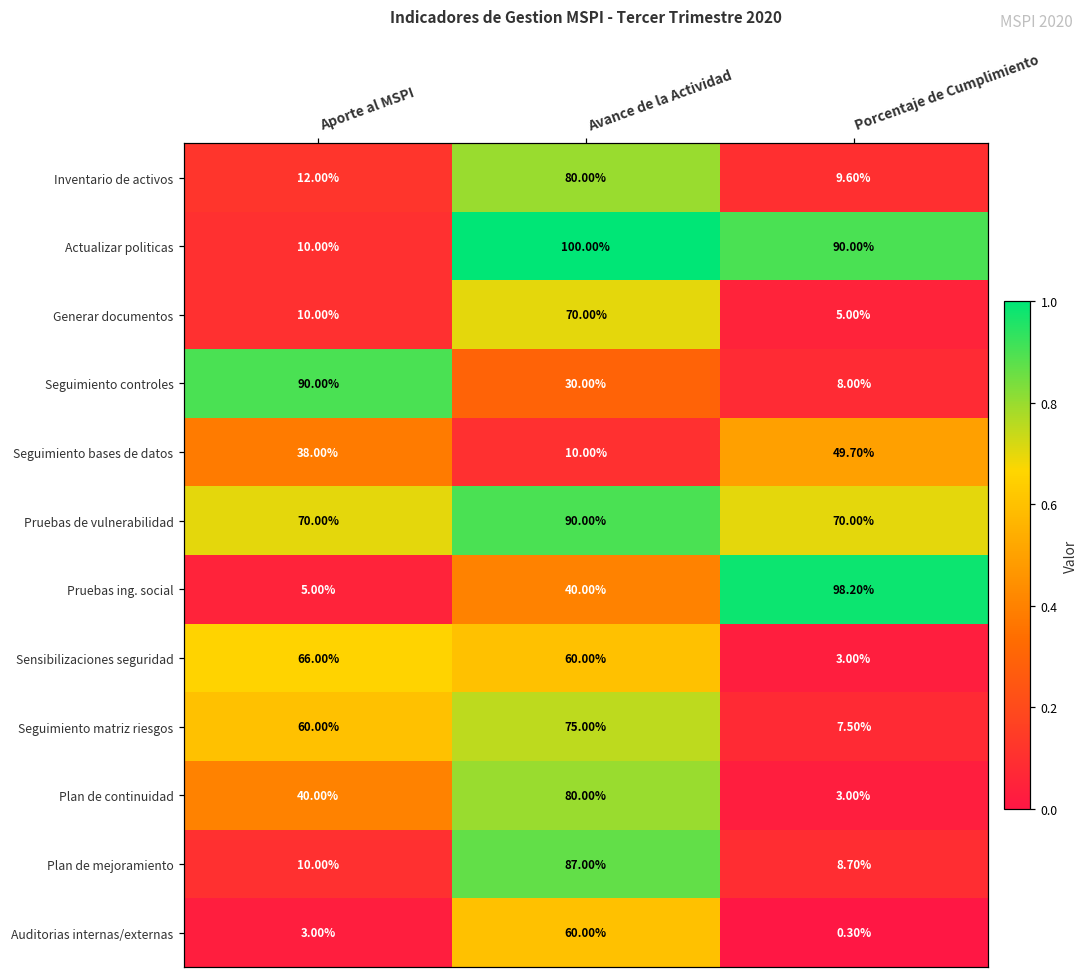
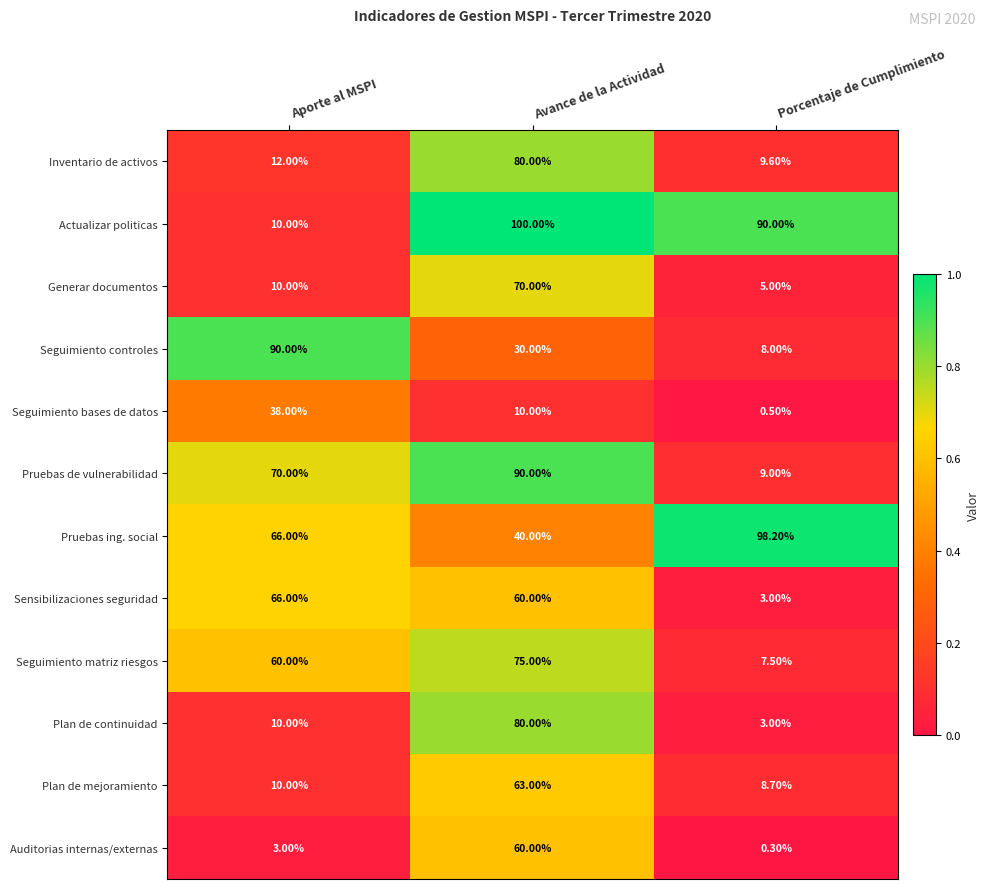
Seguimiento bases de datos, Porcentaje de Cumplimiento: 49.70% -> 0.50%
Pruebas de vulnerabilidad, Porcentaje de Cumplimiento: 70.00% -> 9.00%
Pruebas ing. social, Aporte al MSPI: 5.00% -> 66.00%
Plan de continuidad, Aporte al MSPI: 40.00% -> 10.00%
Plan de mejoramiento, Avance de la Actividad: 87.00% -> 63.00%
